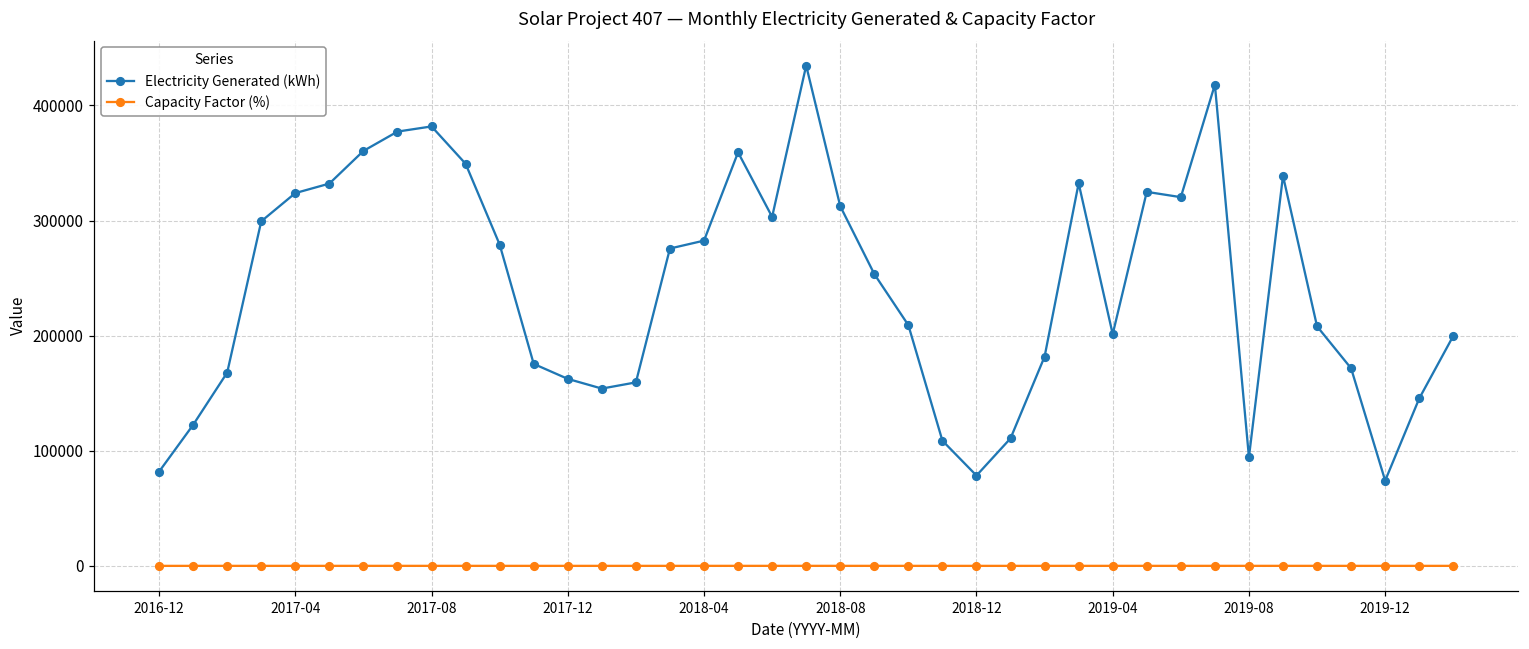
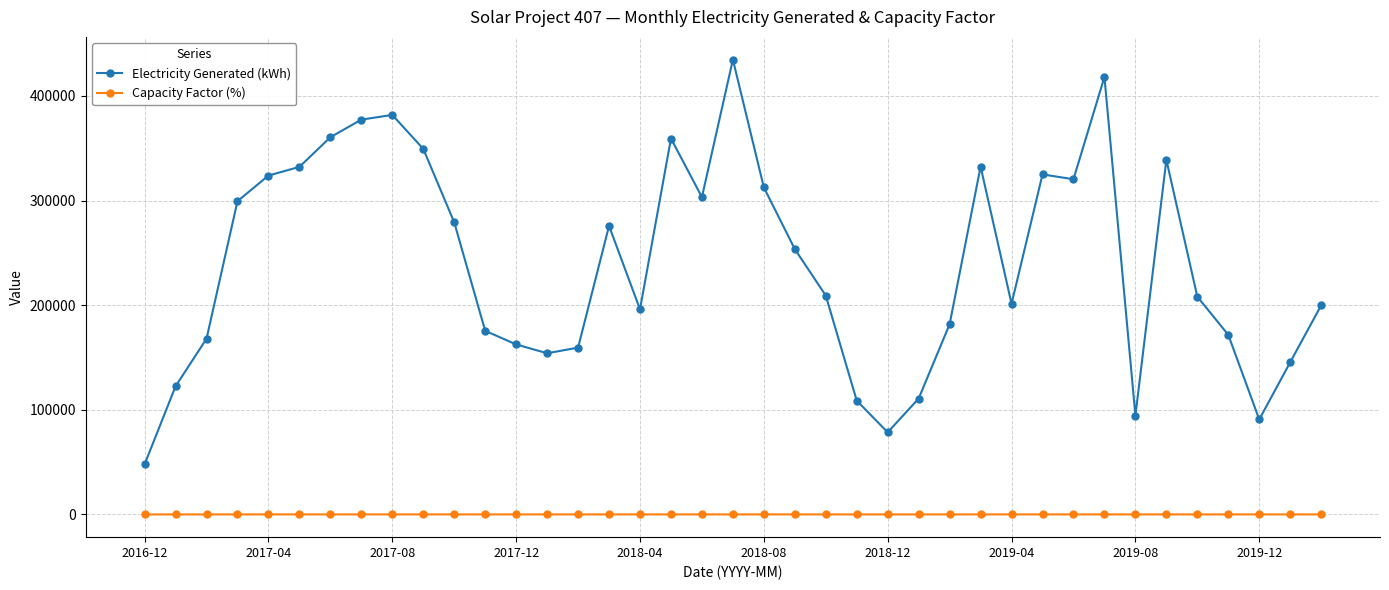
Electricity Generated (kWh), 2016-12: 82000 -> 48000
Electricity Generated (kWh), 2018-04: 283000 -> 196000
Electricity Generated (kWh), 2019-12: 74000 -> 91000
